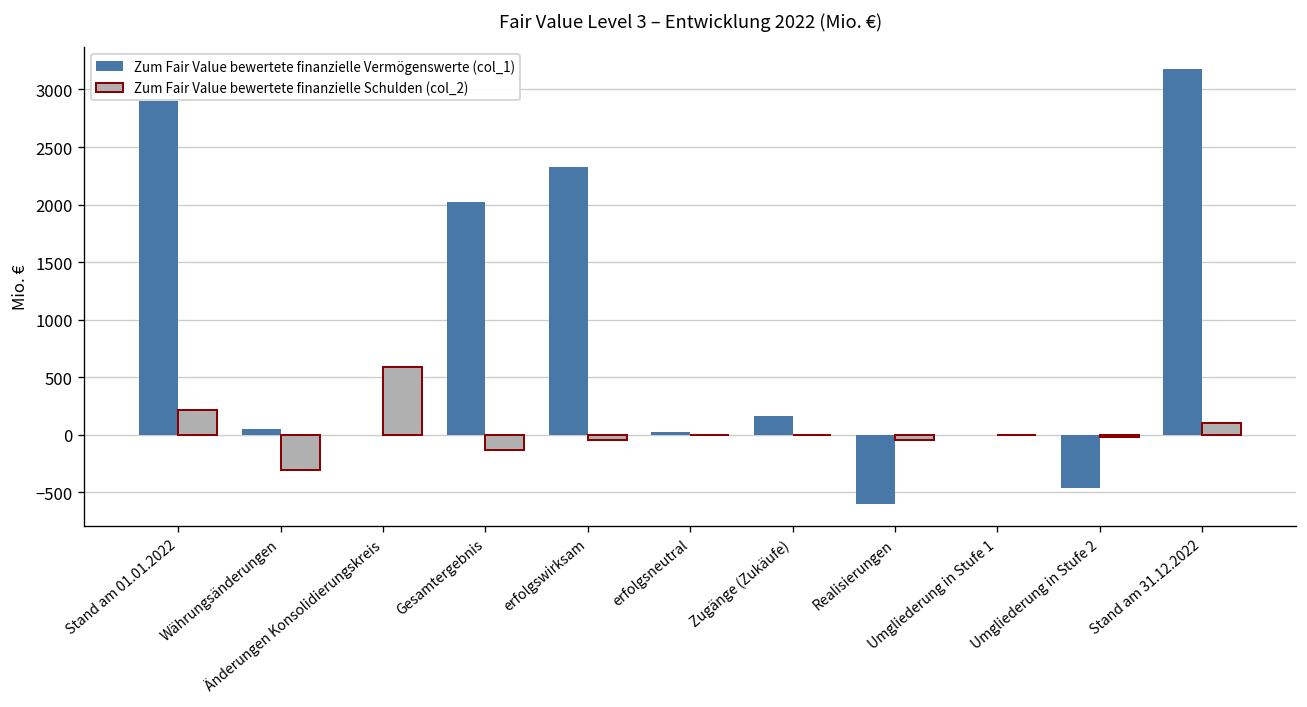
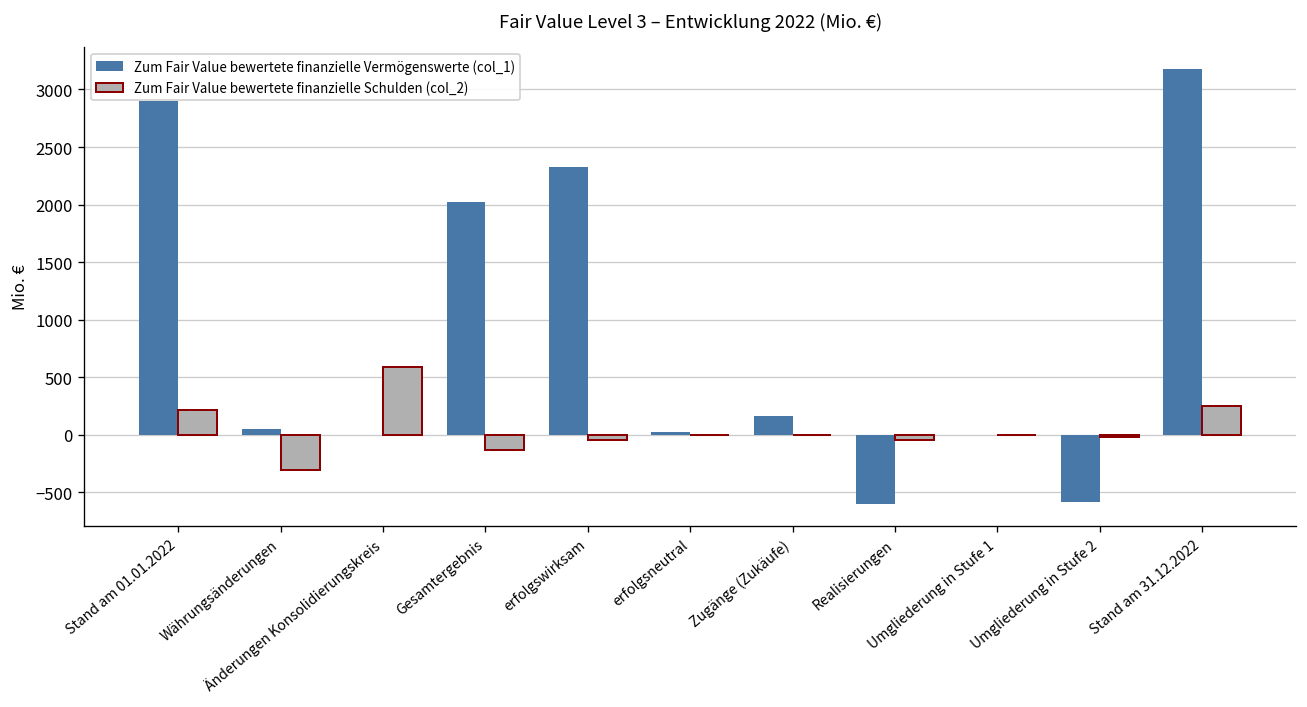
Zum Fair Value bewertete finanzielle Vermögenswerte (col_1), Umgliederung in Stufe 2: -500 -> -600
Zum Fair Value bewertete finanzielle Schulden (col_2), Stand am 31.12.2022: 100 -> 300
